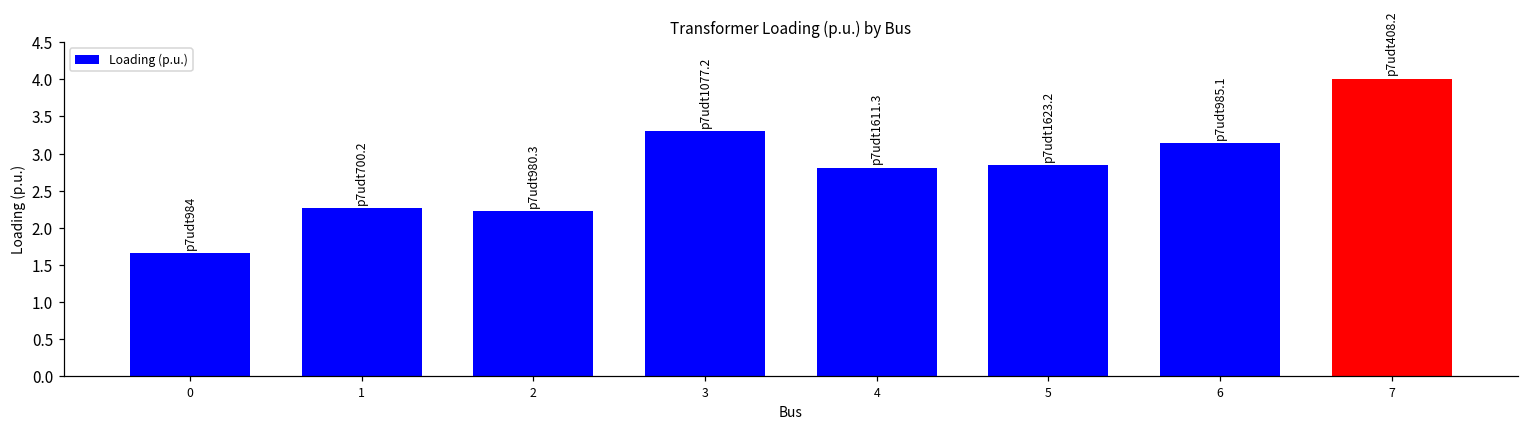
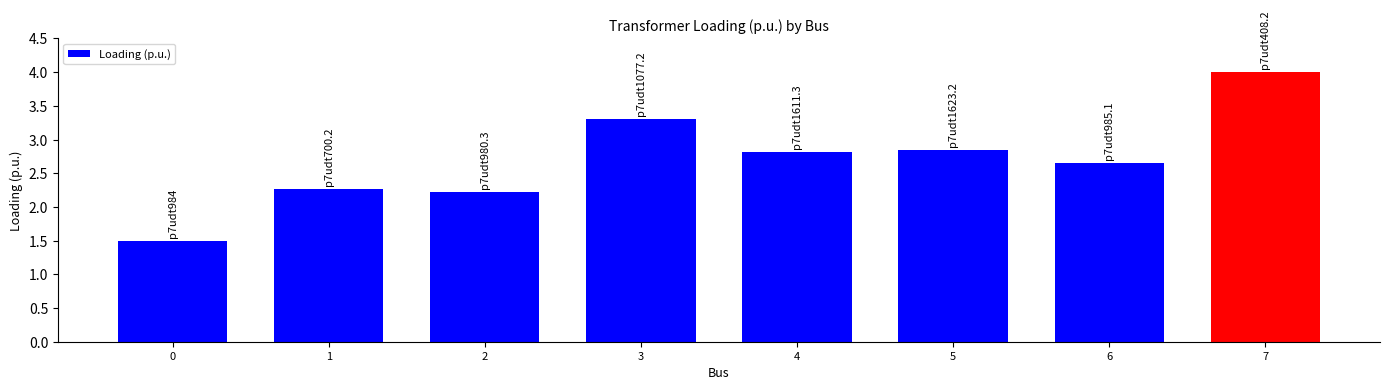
0: 1.7 -> 1.5
6: 3.1 -> 2.6
